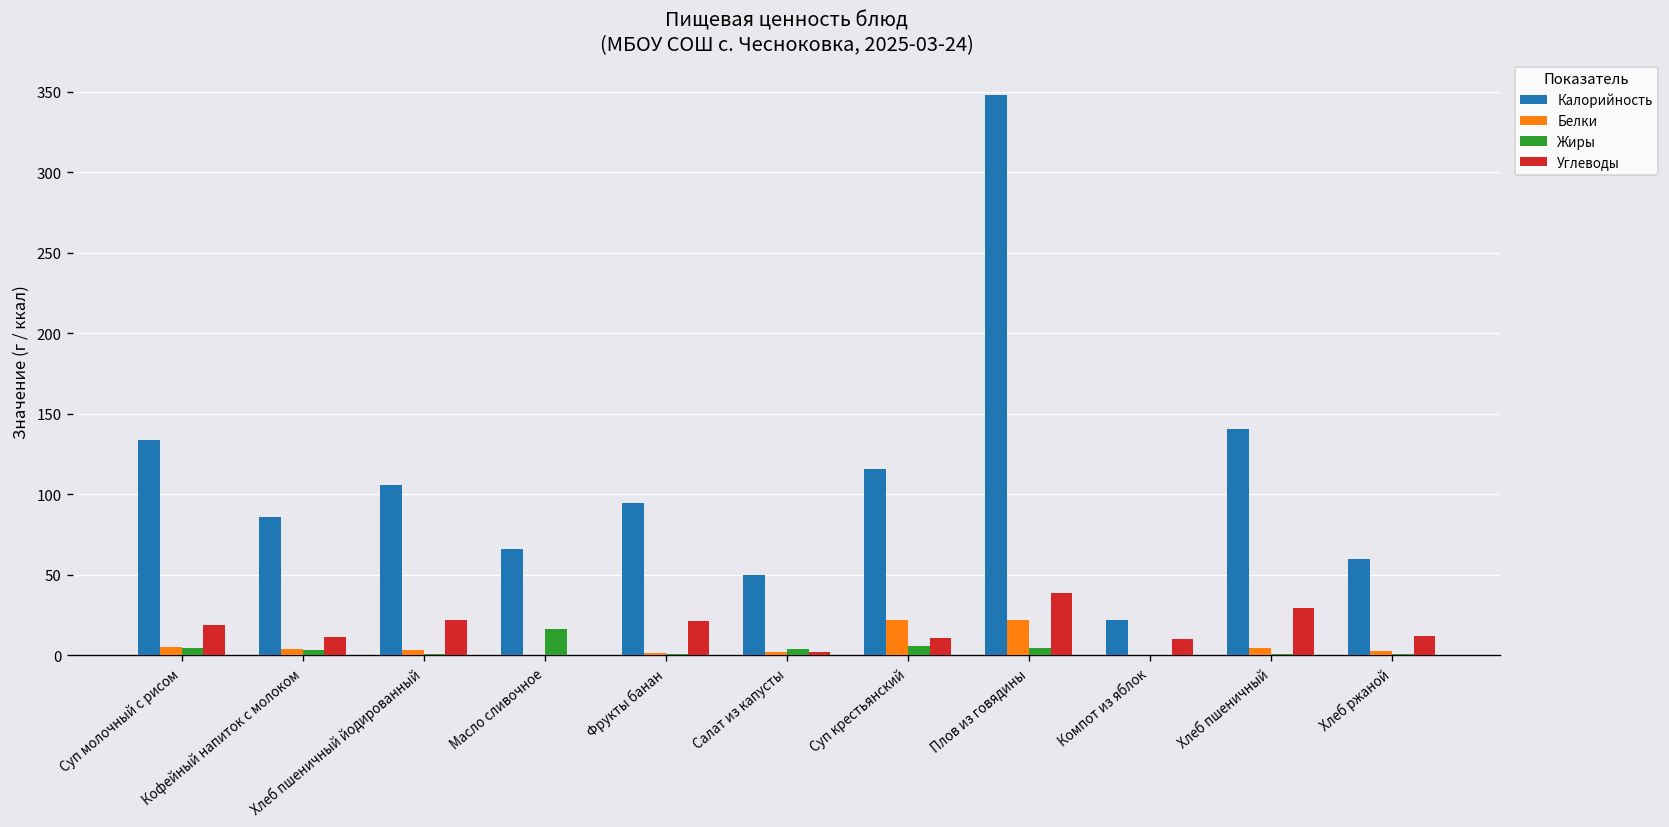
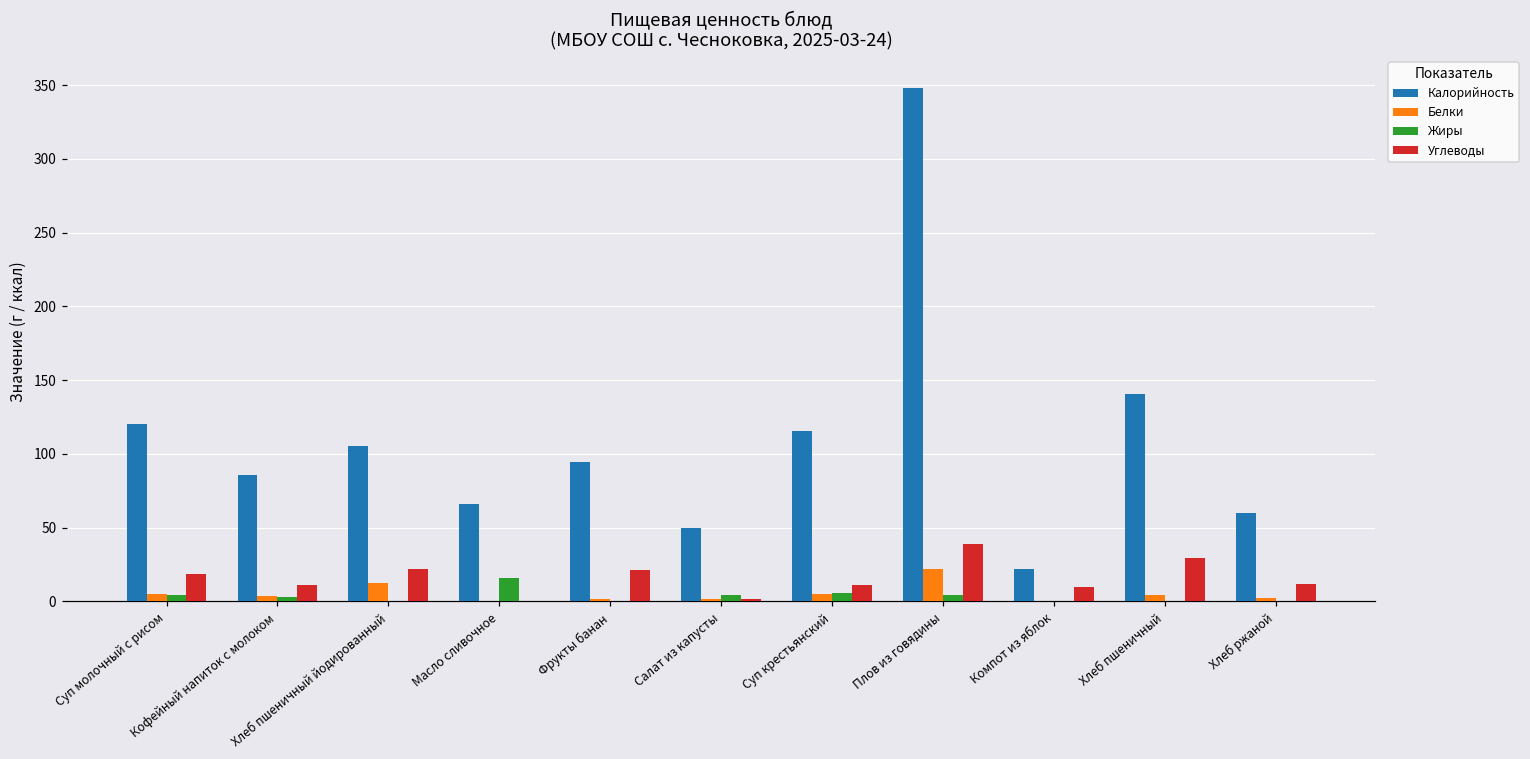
Калорийность, Суп молочный с рисом: 134 -> 120
Белки, Хлеб пшеничный йодированный: 3 -> 12
Белки, Суп крестьянский: 22 -> 5
